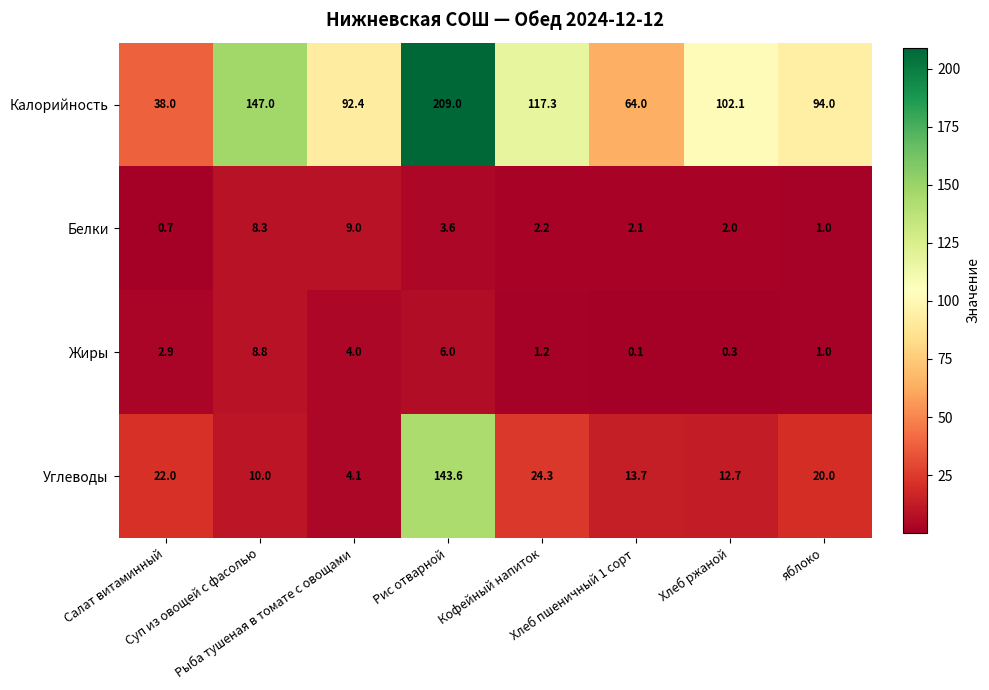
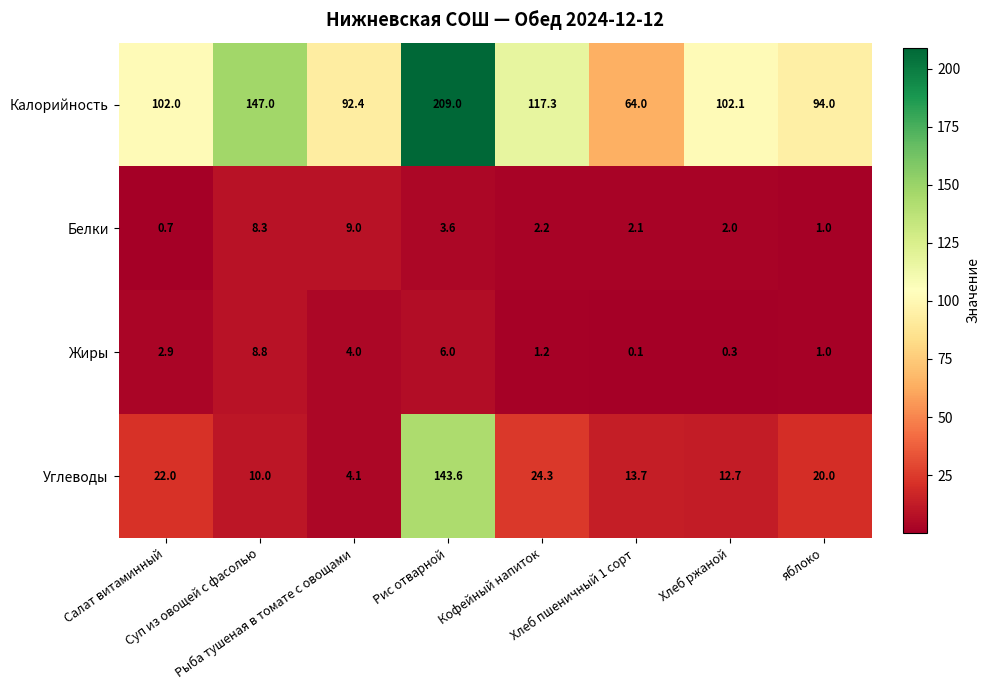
Калорийность, Салат витаминный: 38.0 -> 102.0
